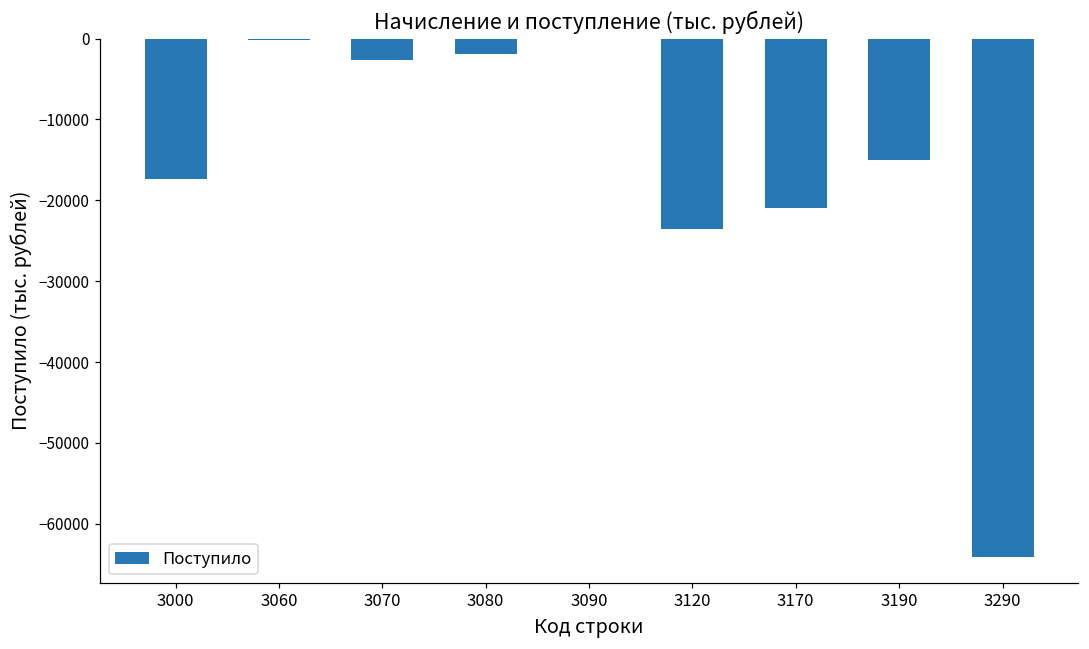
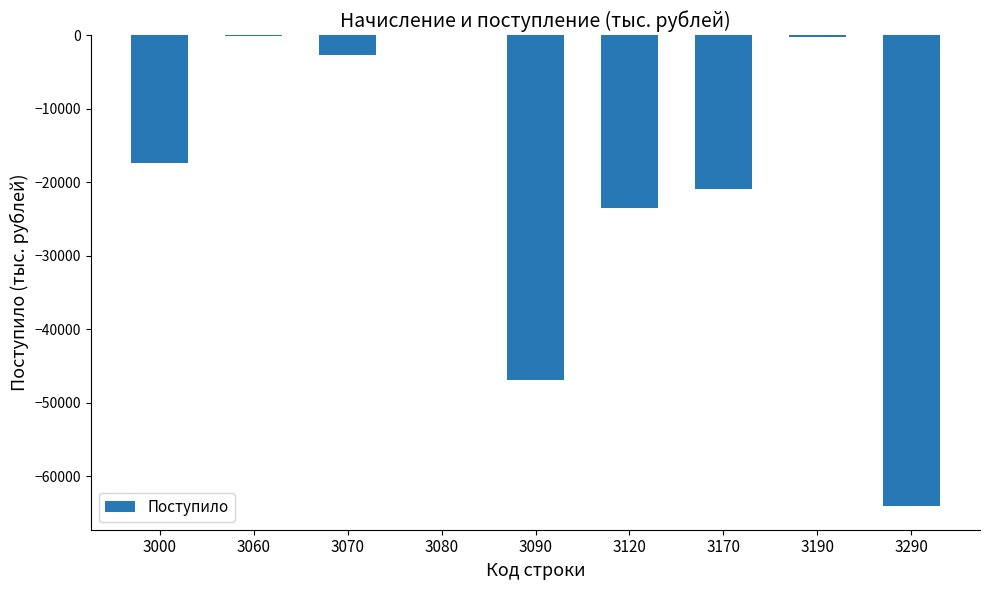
3080: -2000 -> 0
3090: 0 -> -47000
3190: -15000 -> 0
